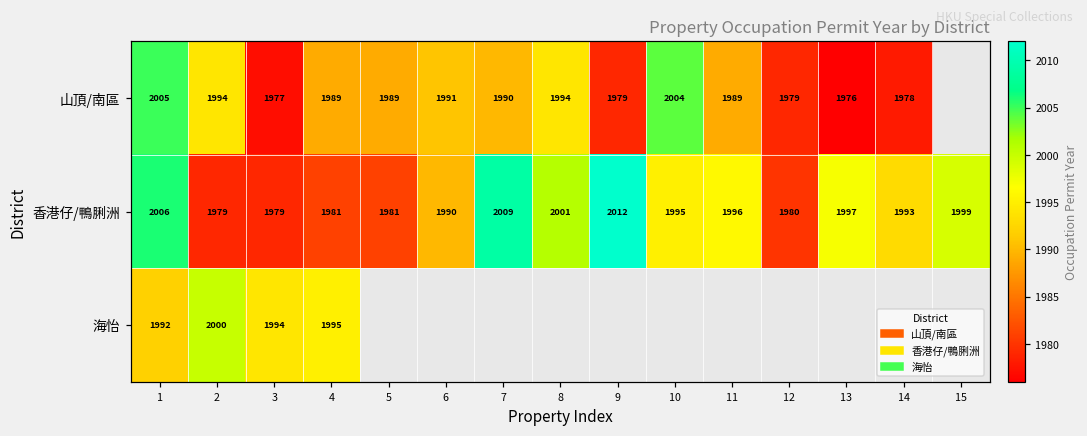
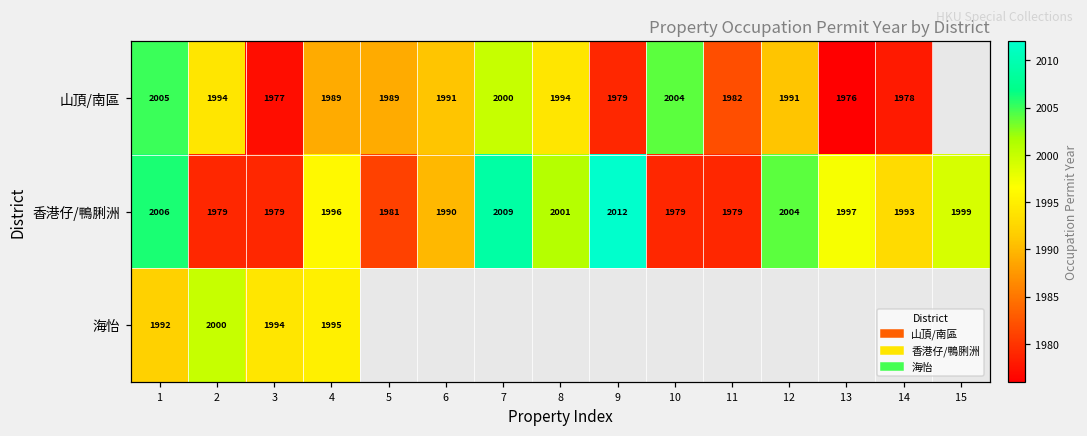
山頂/南區, 7: 1990 -> 2000
山頂/南區, 11: 1989 -> 1982
山頂/南區, 12: 1979 -> 1991
香港仔/鴨脷洲, 4: 1981 -> 1996
香港仔/鴨脷洲, 10: 1995 -> 1979
香港仔/鴨脷洲, 11: 1996 -> 1979
香港仔/鴨脷洲, 12: 1980 -> 2004
